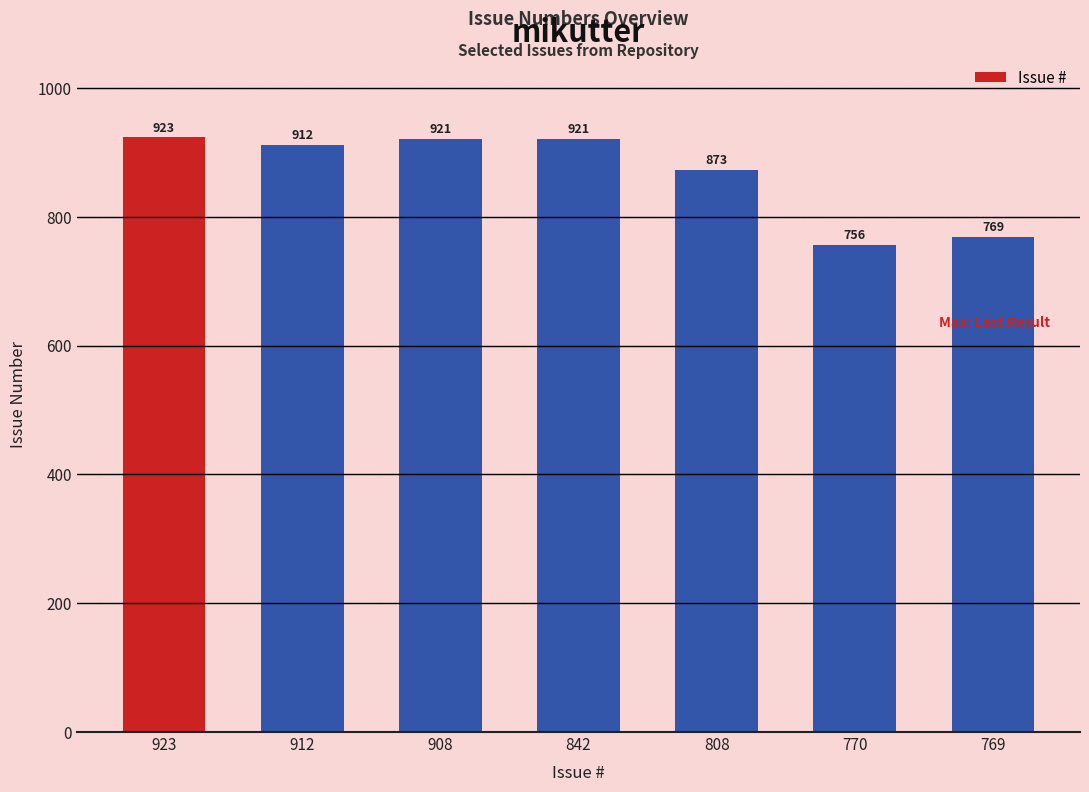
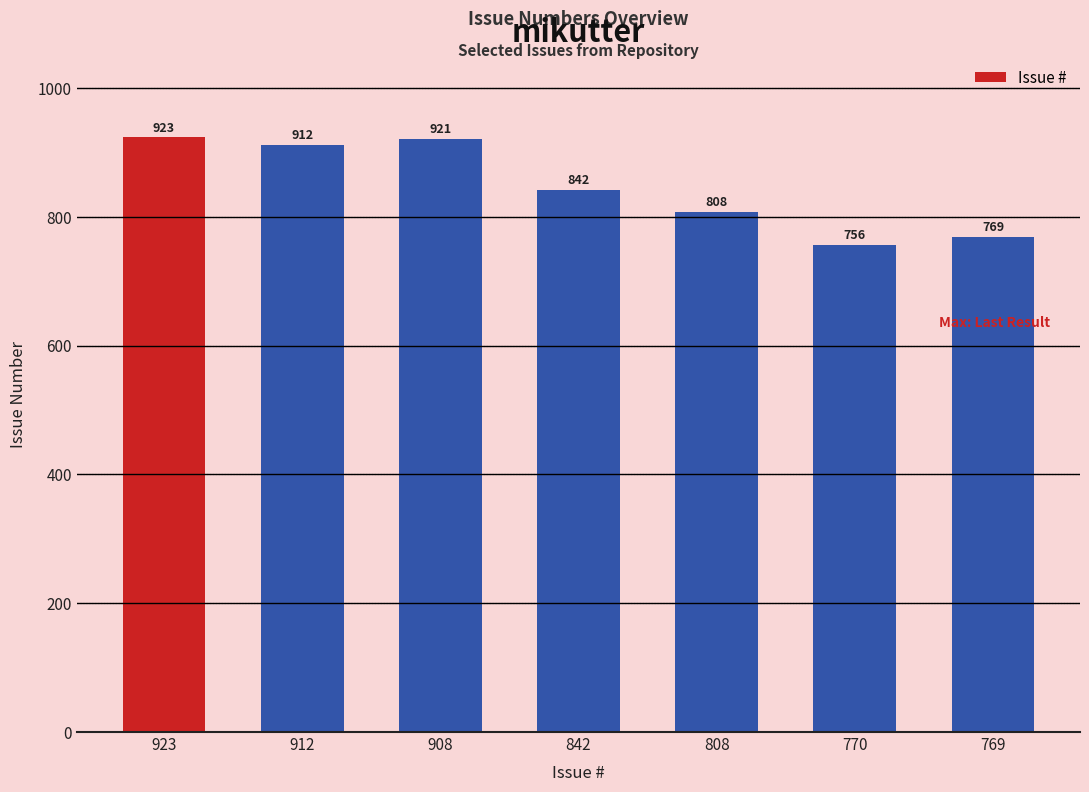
842: 921 -> 842
808: 873 -> 808
